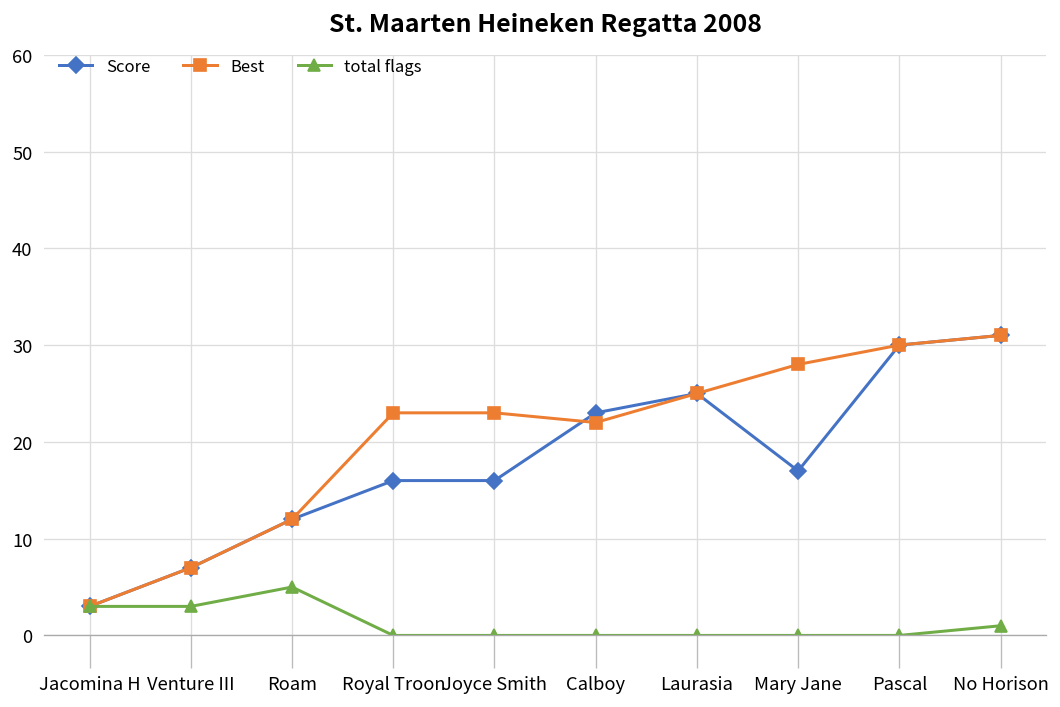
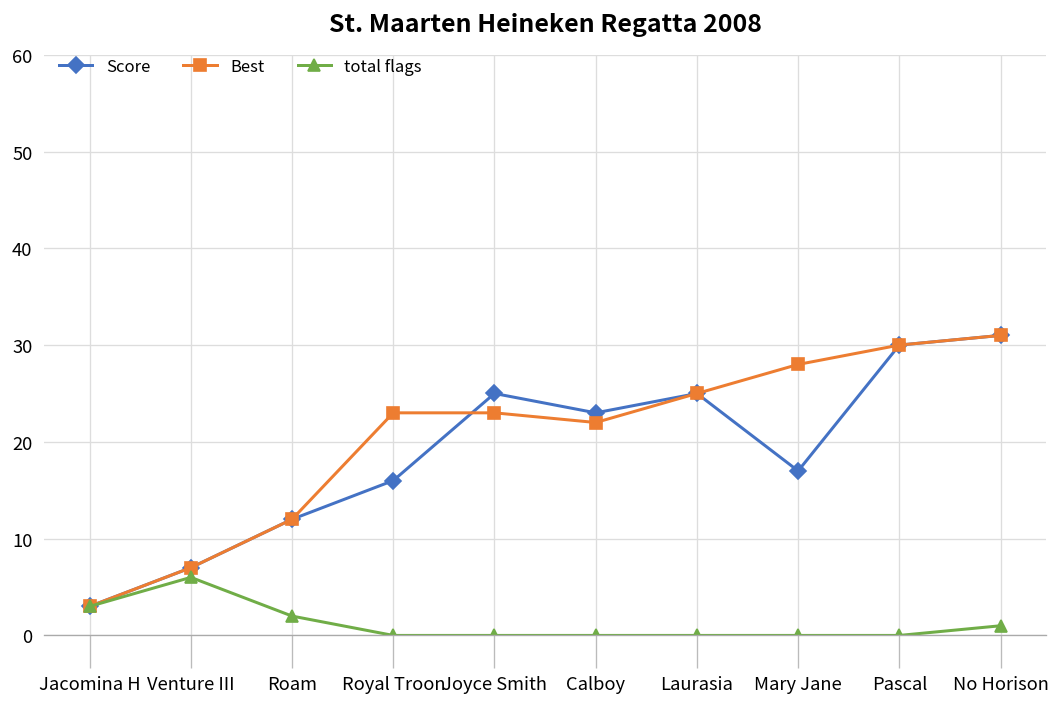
total flags, Venture III: 3 -> 6
total flags, Roam: 5 -> 2
Score, Joyce Smith: 16 -> 25
